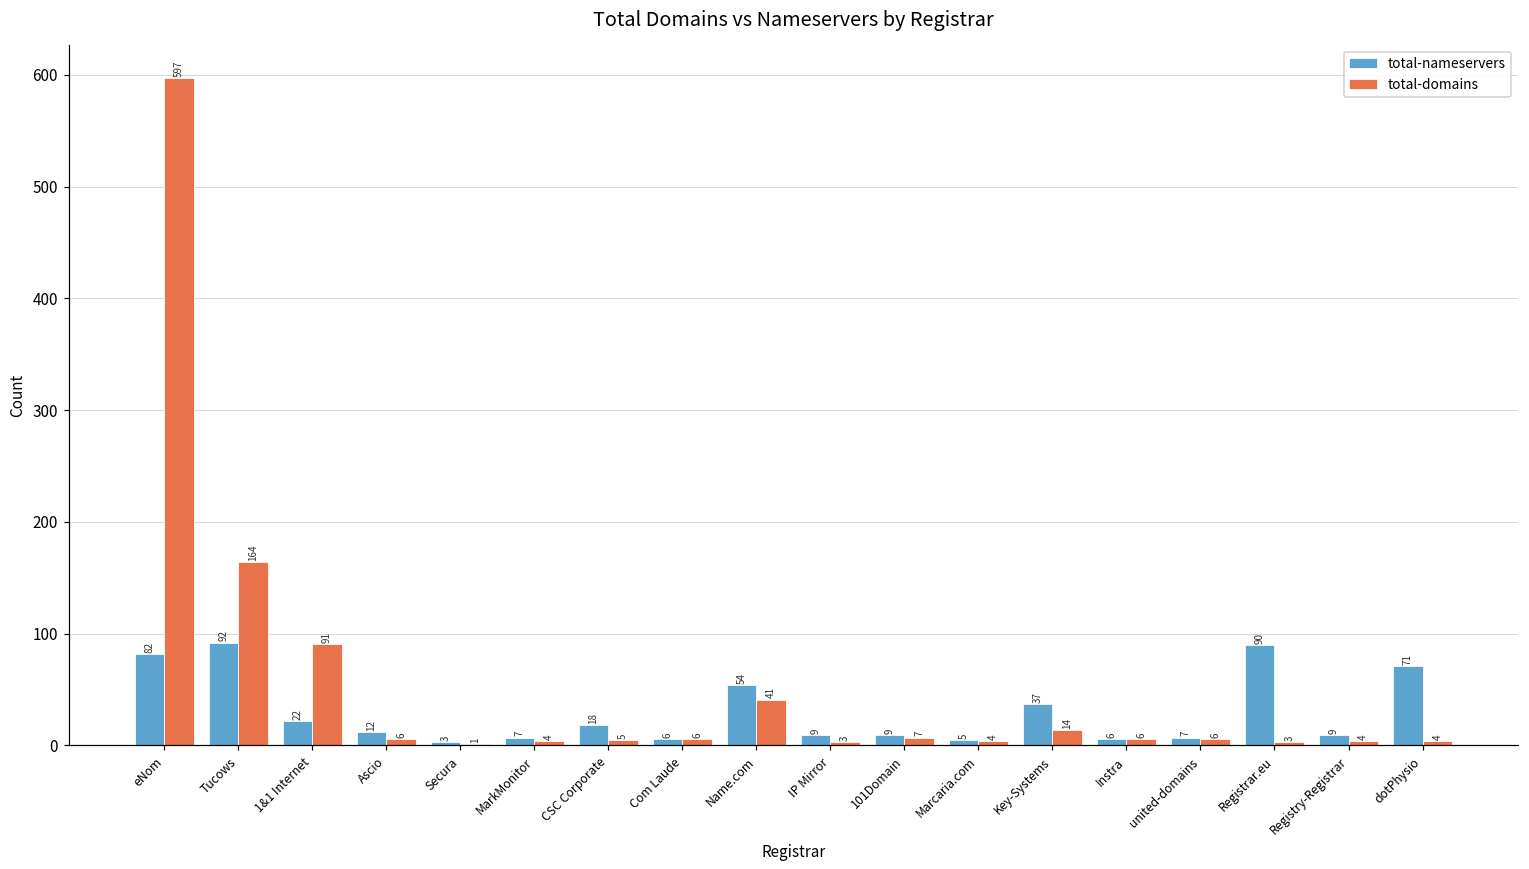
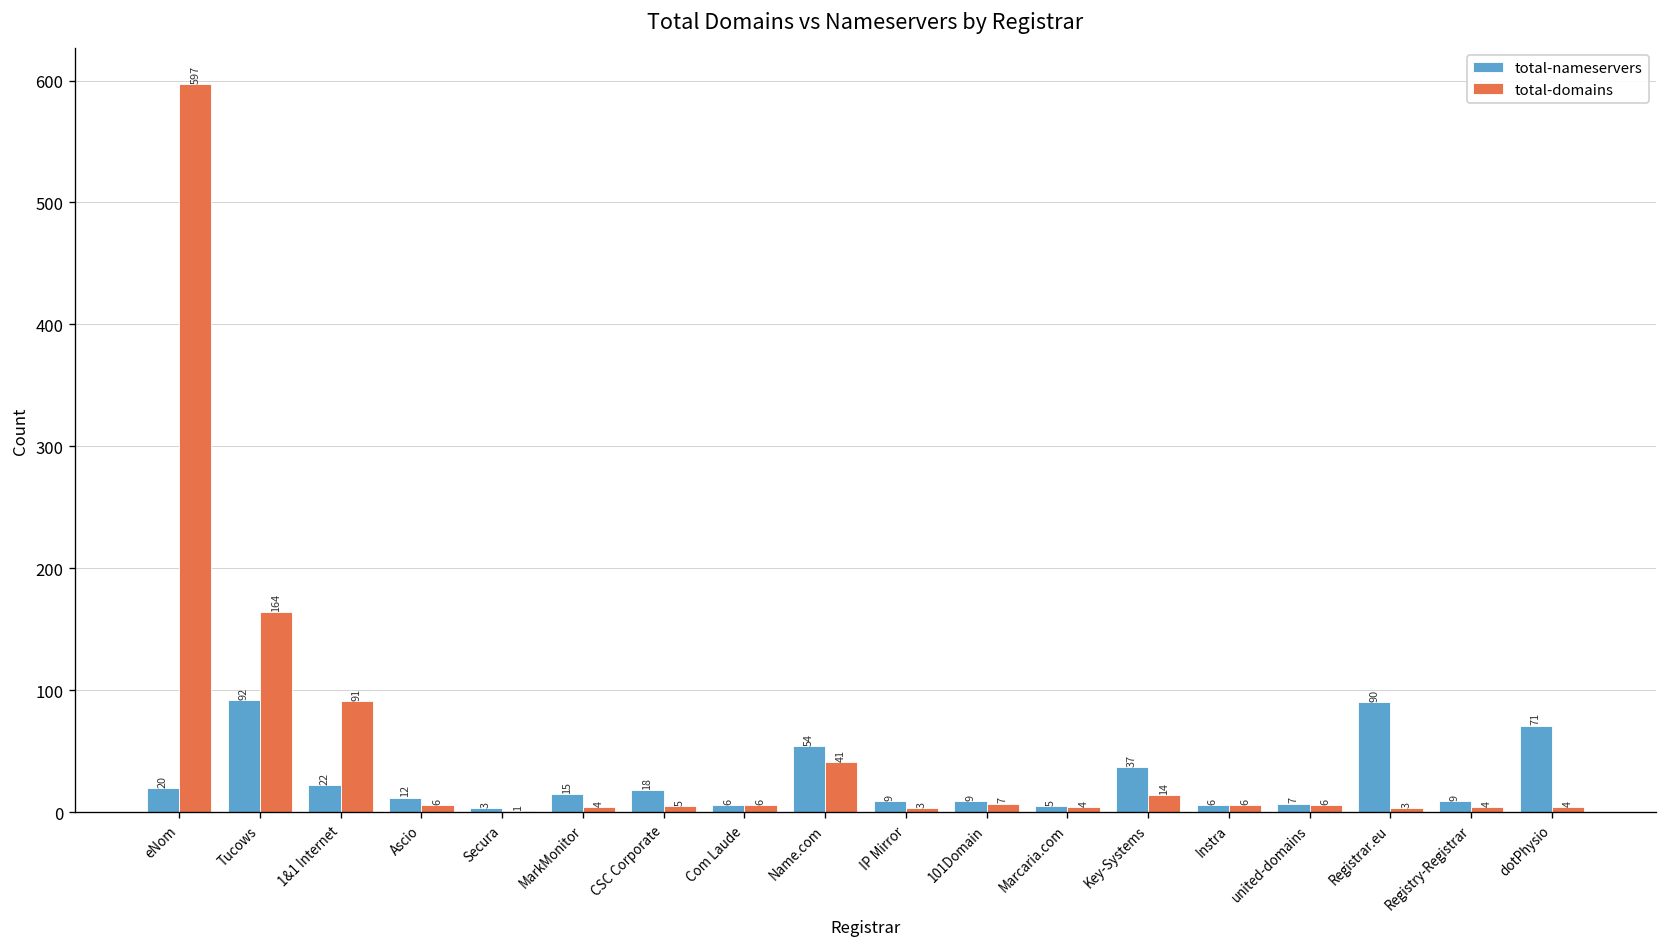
total-nameservers, eNom: 82 -> 20
total-nameservers, MarkMonitor: 7 -> 15
